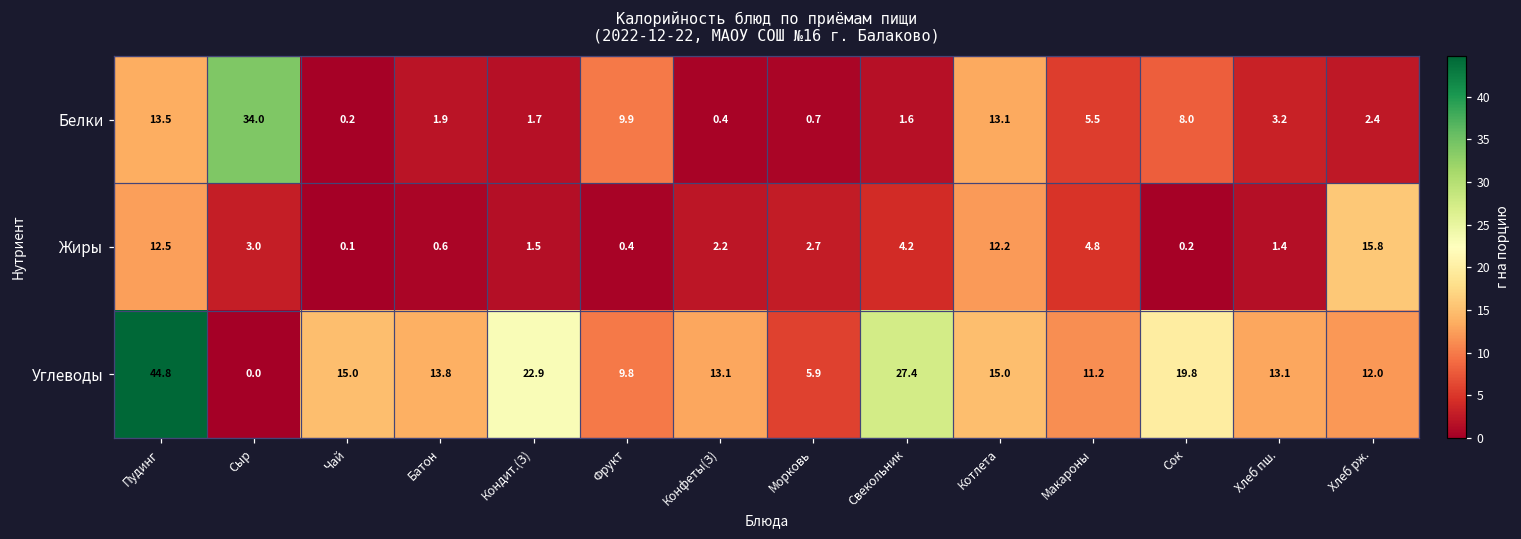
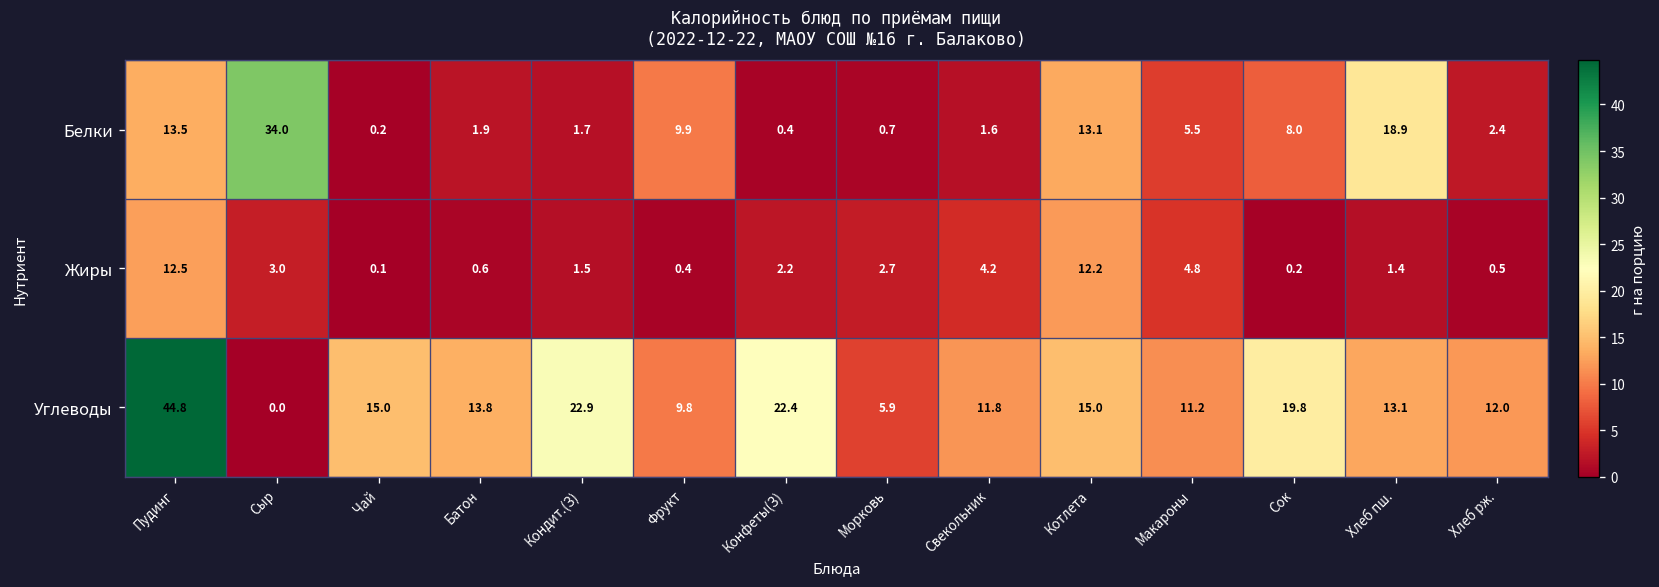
Белки, Хлеб пш.: 3.2 -> 18.9
Жиры, Хлеб рж.: 15.8 -> 0.5
Углеводы, Конфеты(З): 13.1 -> 22.4
Углеводы, Свекольник: 27.4 -> 11.8
